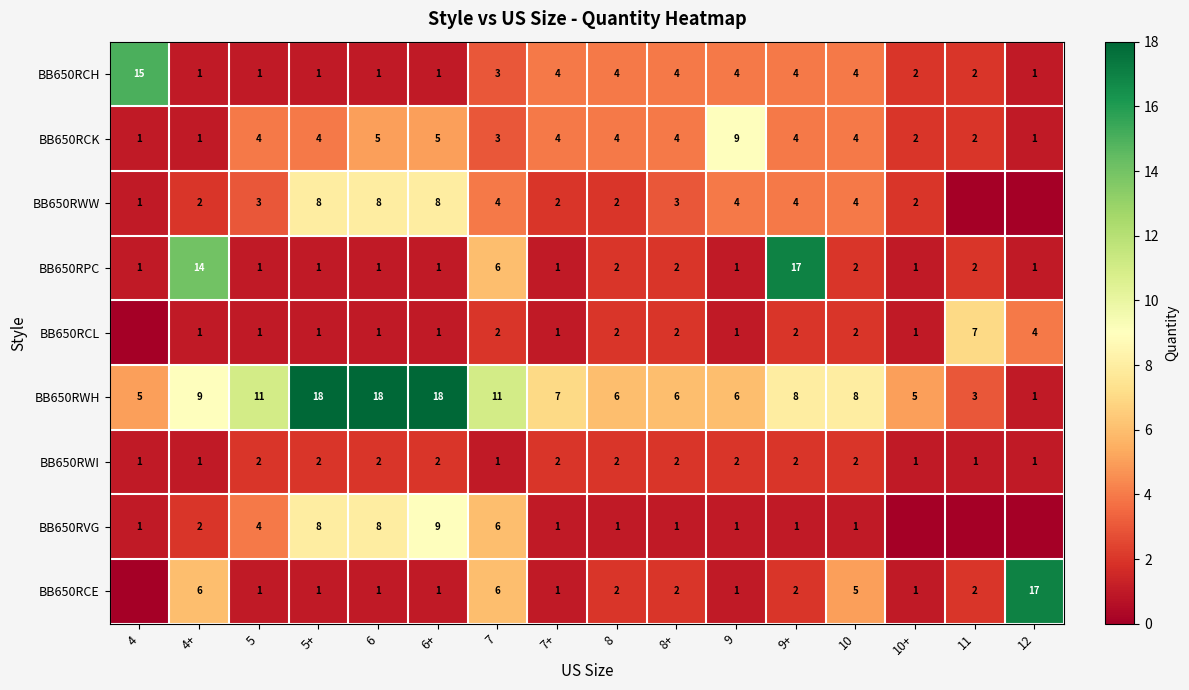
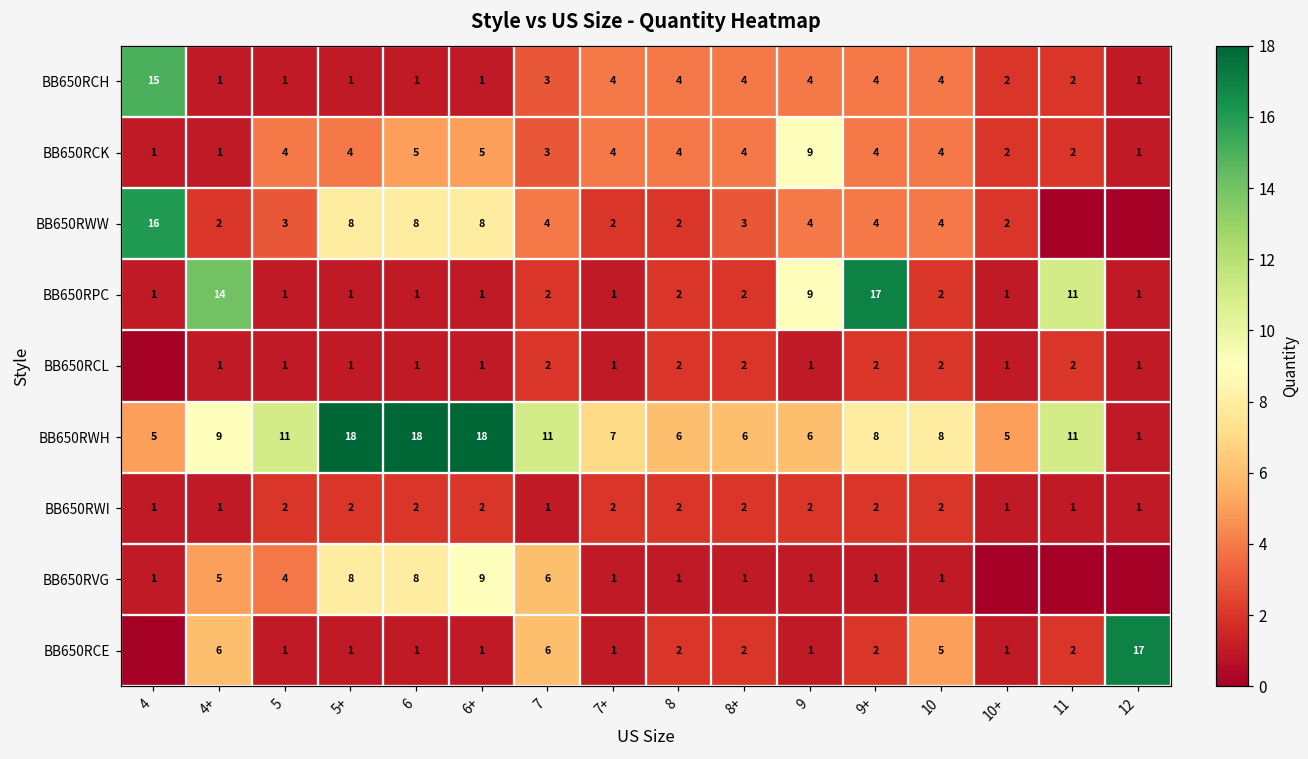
BB650RWW, 4: 1 -> 16
BB650RPC, 7: 6 -> 2
BB650RPC, 9: 1 -> 9
BB650RPC, 11: 2 -> 11
BB650RCL, 11: 7 -> 2
BB650RCL, 12: 4 -> 1
BB650RWH, 11: 3 -> 11
BB650RVG, 4+: 2 -> 5
